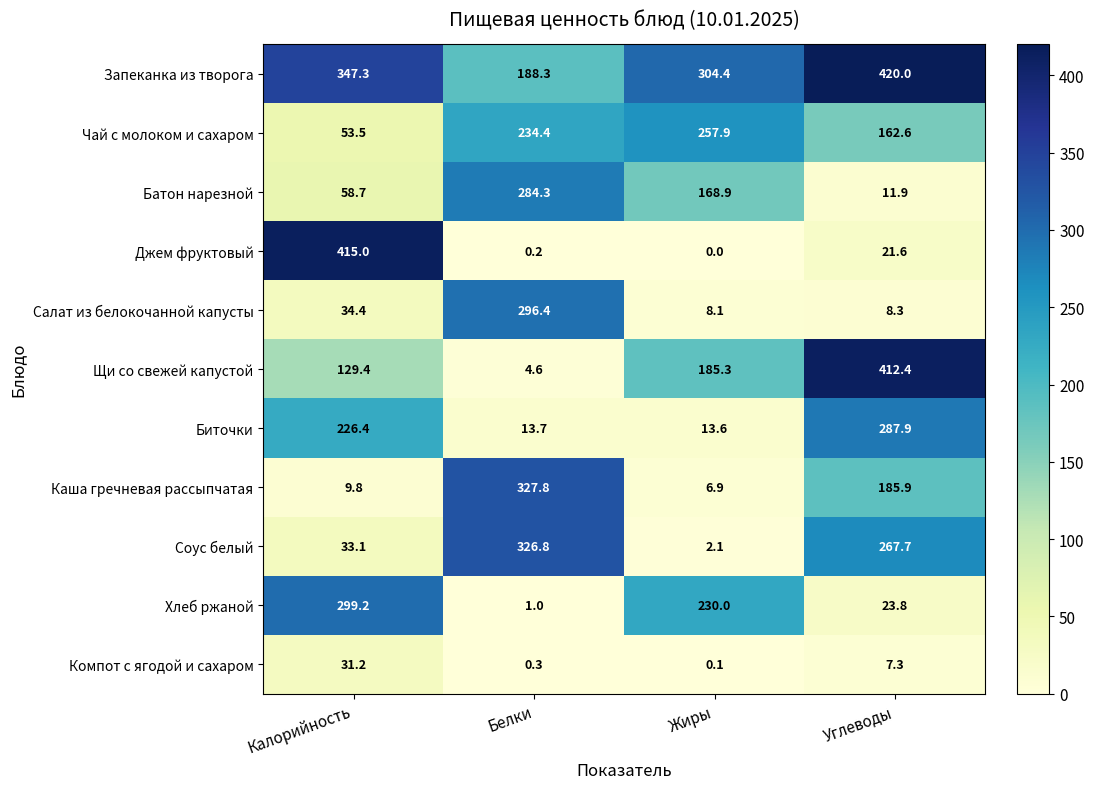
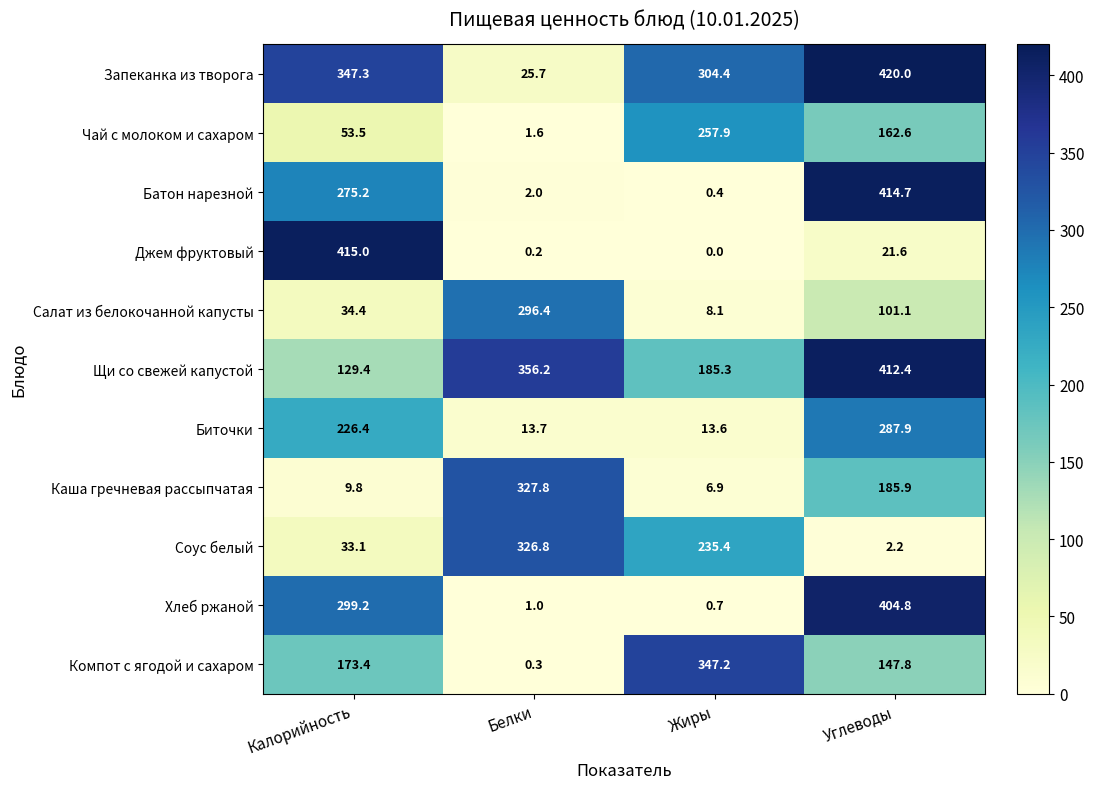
Запеканка из творога, Белки: 188.3 -> 25.7
Чай с молоком и сахаром, Белки: 234.4 -> 1.6
Батон нарезной, Калорийность: 58.7 -> 275.2
Батон нарезной, Белки: 284.3 -> 2.0
Батон нарезной, Жиры: 168.9 -> 0.4
Батон нарезной, Углеводы: 11.9 -> 414.7
Салат из белокочанной капусты, Углеводы: 8.3 -> 101.1
Щи со свежей капустой, Белки: 4.6 -> 356.2
Соус белый, Жиры: 2.1 -> 235.4
Соус белый, Углеводы: 267.7 -> 2.2
Хлеб ржаной, Жиры: 230.0 -> 0.7
Хлеб ржаной, Углеводы: 23.8 -> 404.8
Компот с ягодой и сахаром, Калорийность: 31.2 -> 173.4
Компот с ягодой и сахаром, Жиры: 0.1 -> 347.2
Компот с ягодой и сахаром, Углеводы: 7.3 -> 147.8
